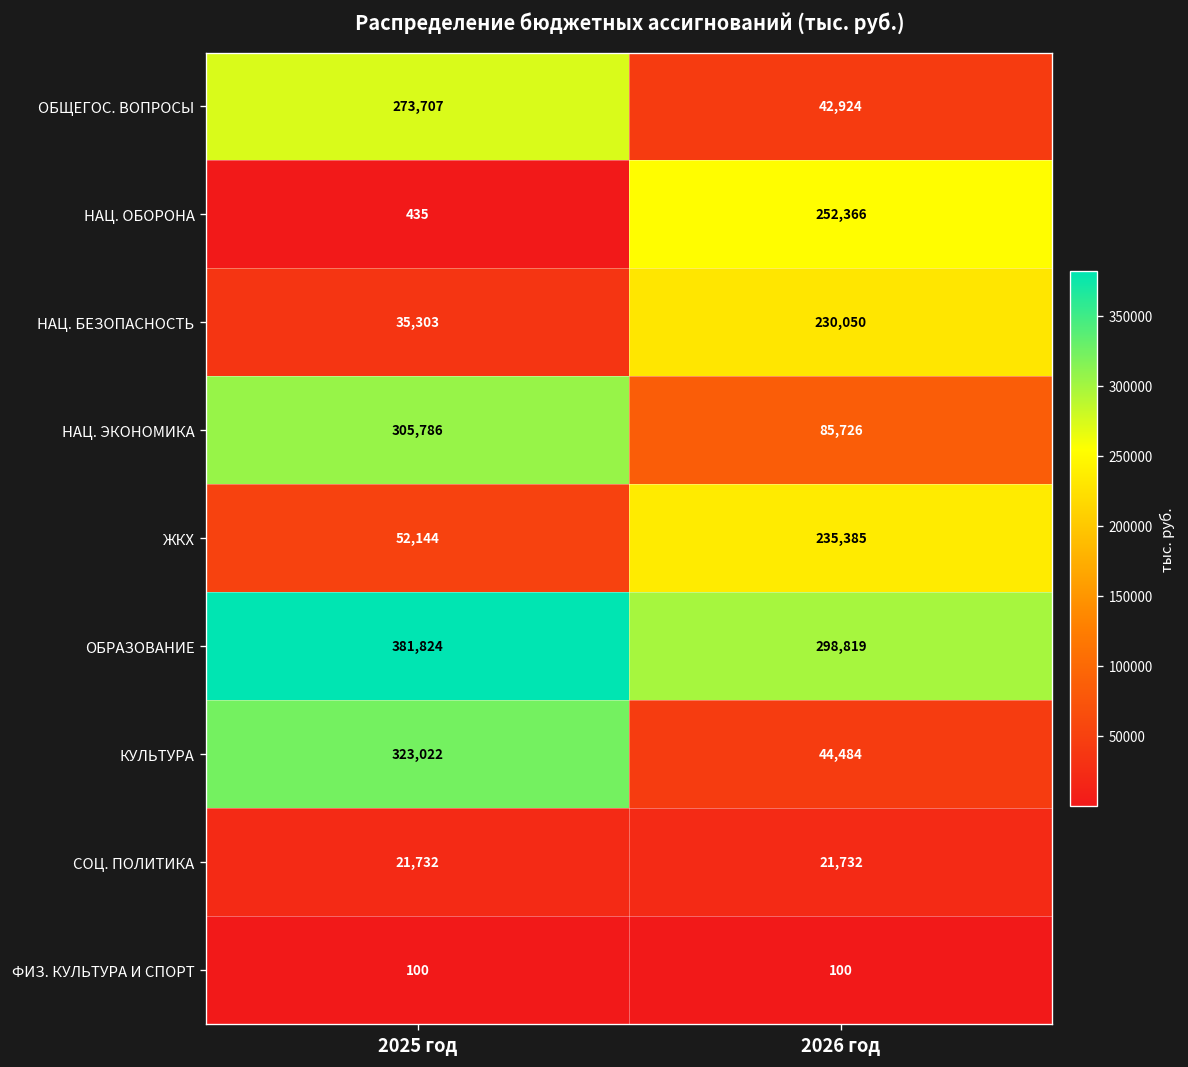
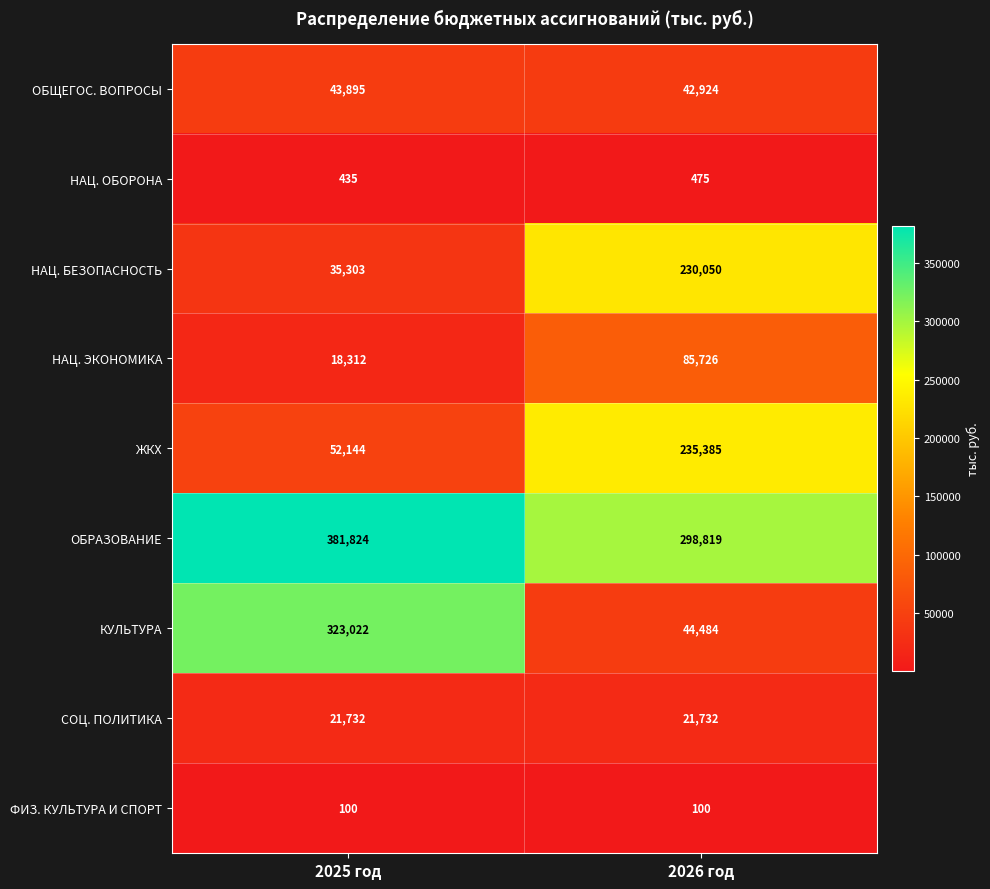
ОБЩЕГОС. ВОПРОСЫ, 2025 год: 273,707 -> 43,895
НАЦ. ОБОРОНА, 2026 год: 252,366 -> 475
НАЦ. ЭКОНОМИКА, 2025 год: 305,786 -> 18,312
